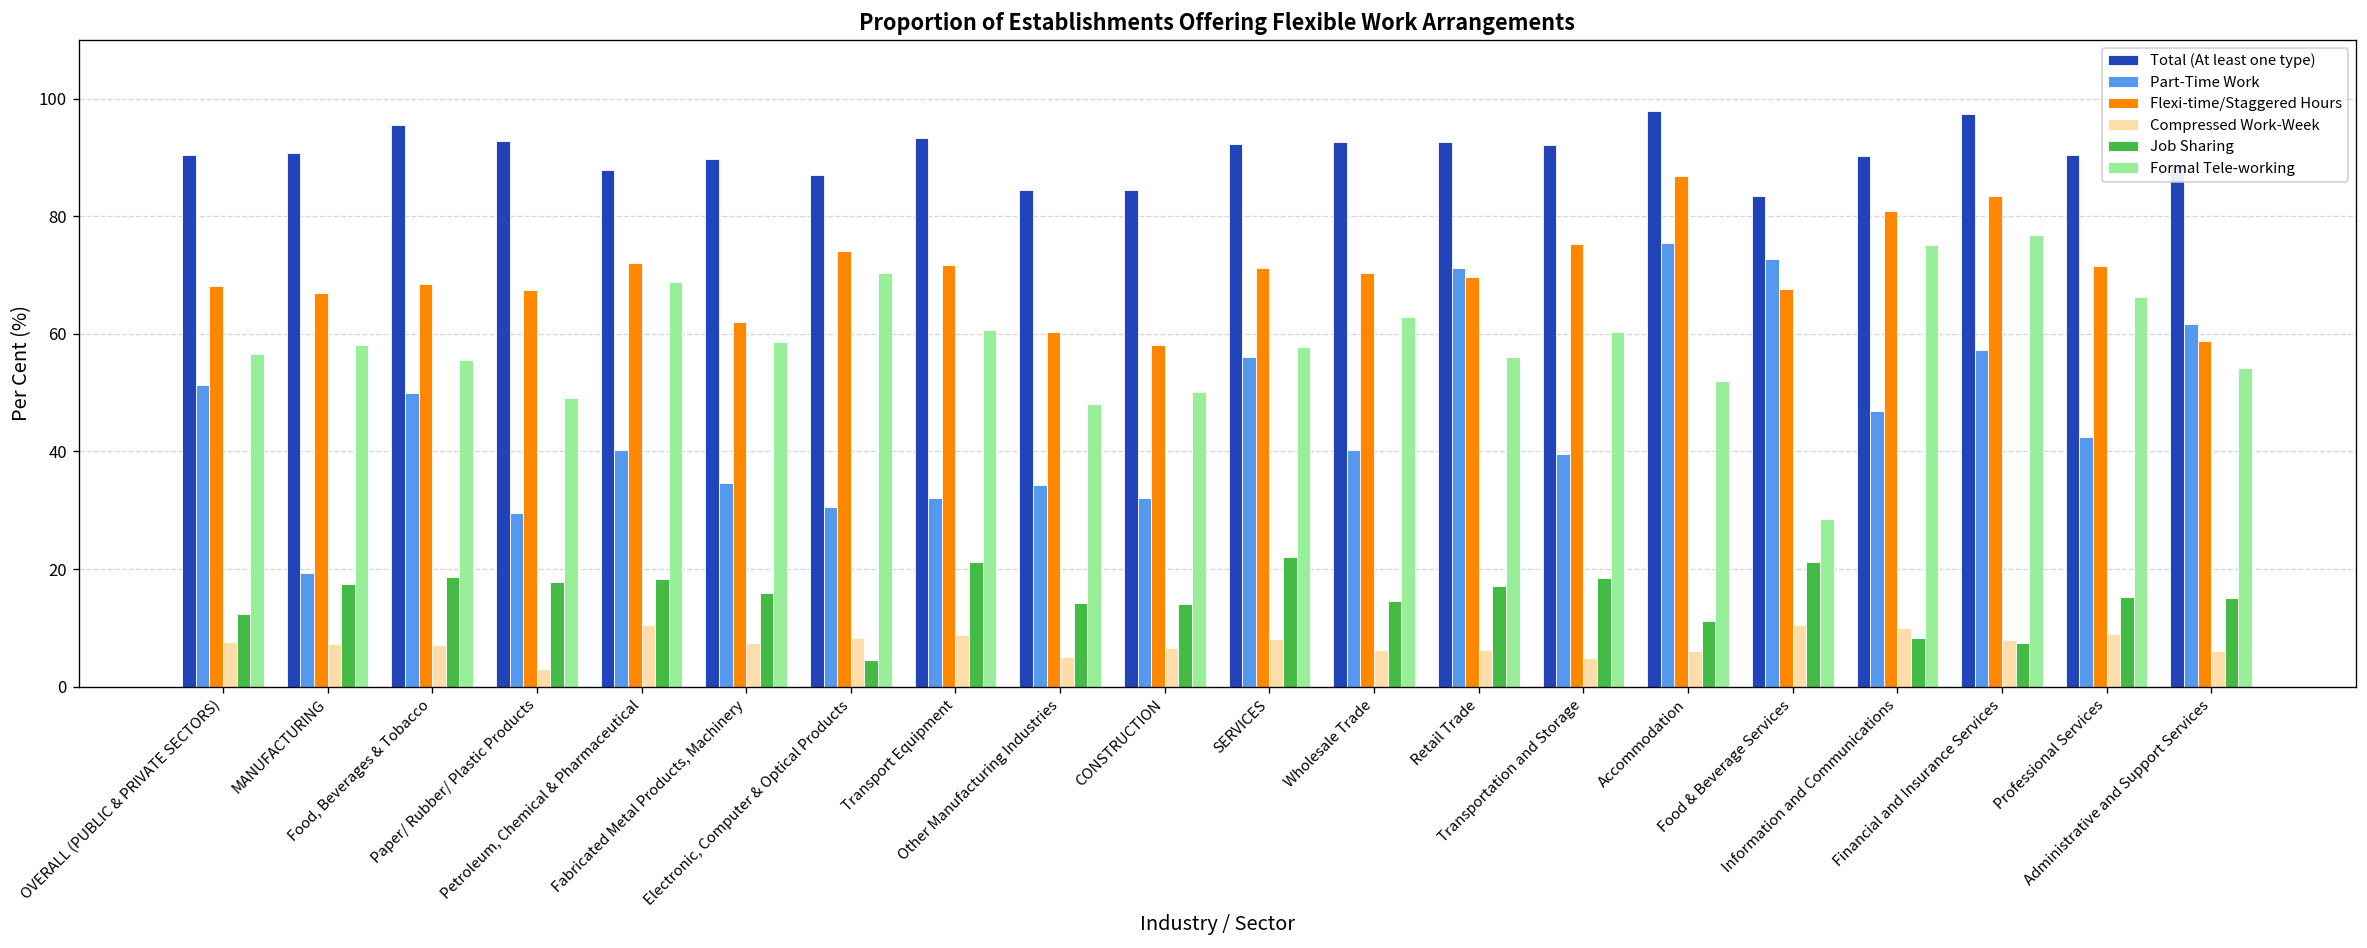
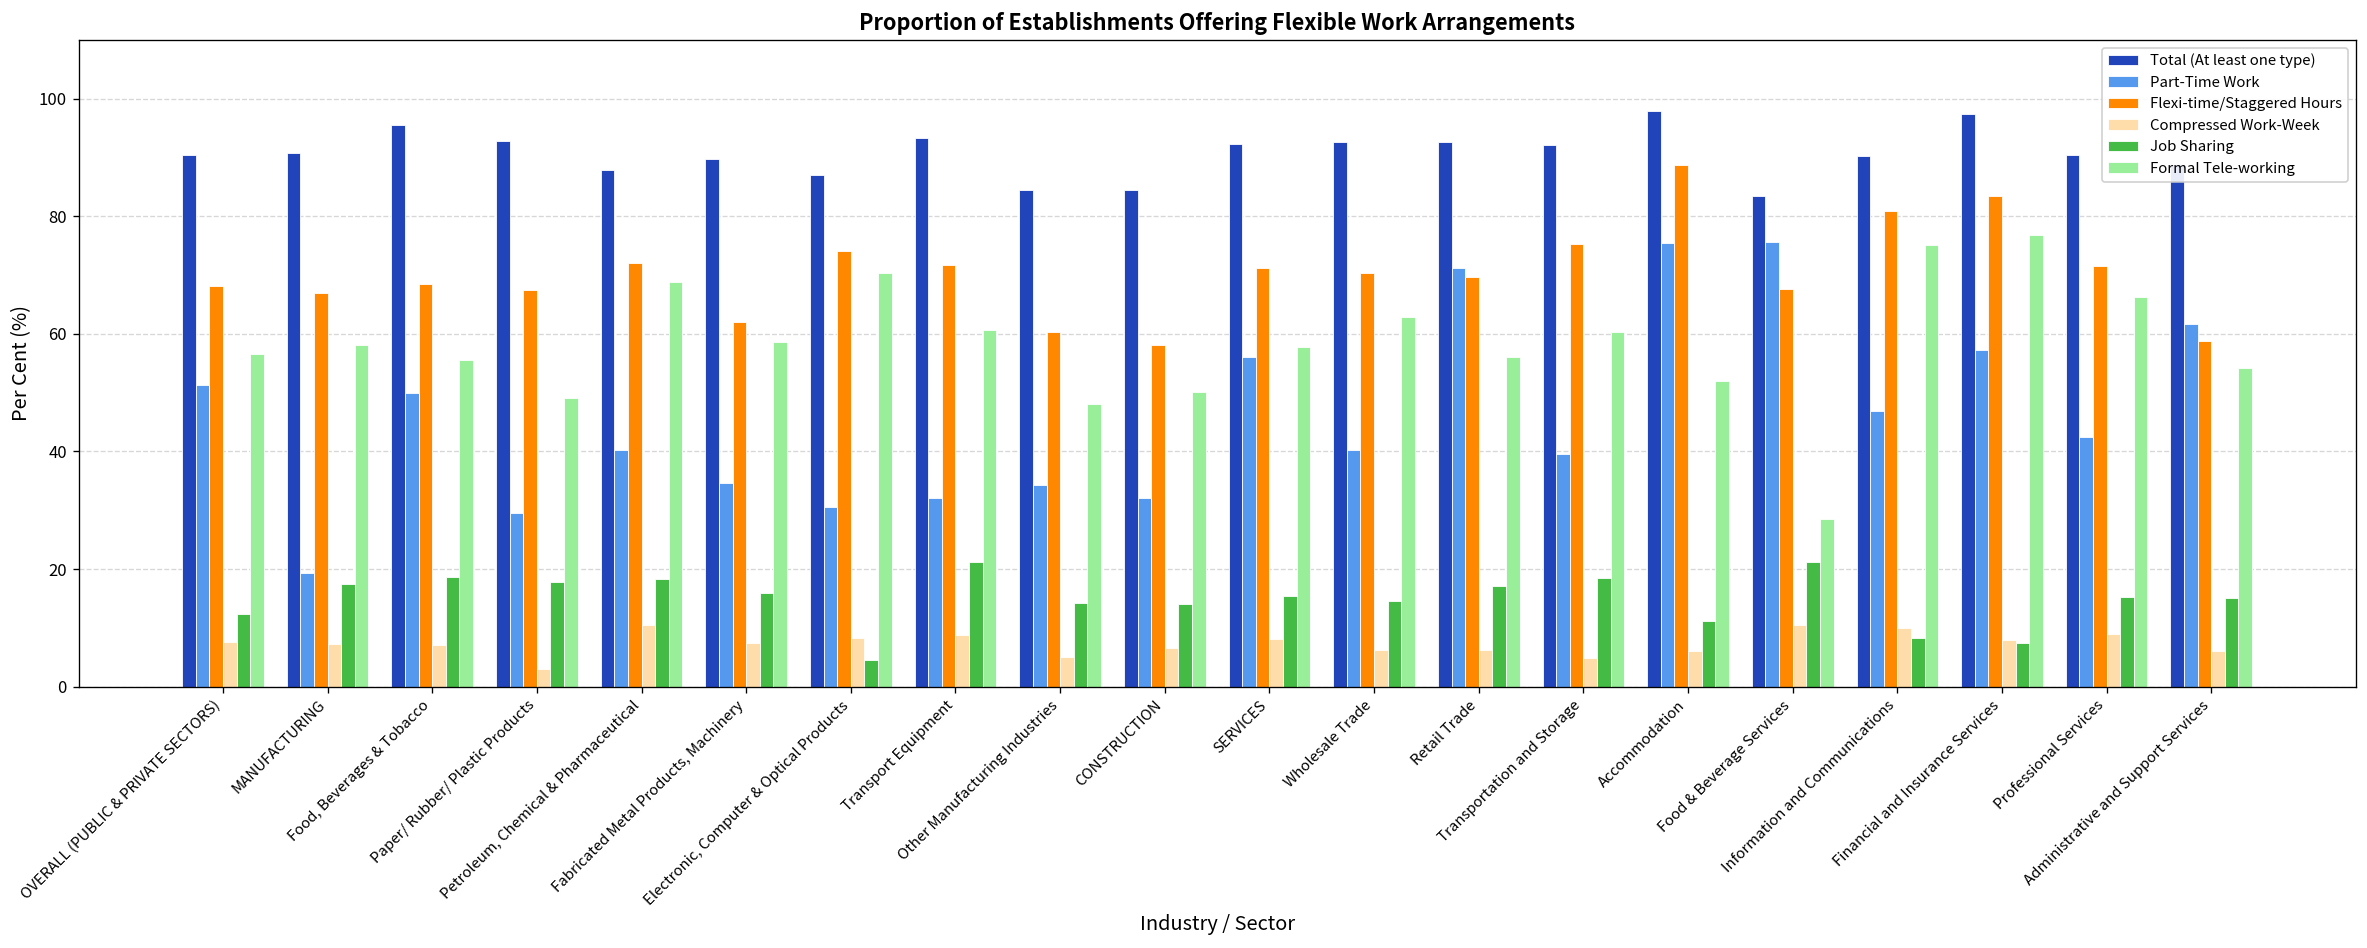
Job Sharing, SERVICES: 22 -> 15
Flexi-time/Staggered Hours, Accommodation: 87 -> 89
Part-Time Work, Food & Beverage Services: 73 -> 76
